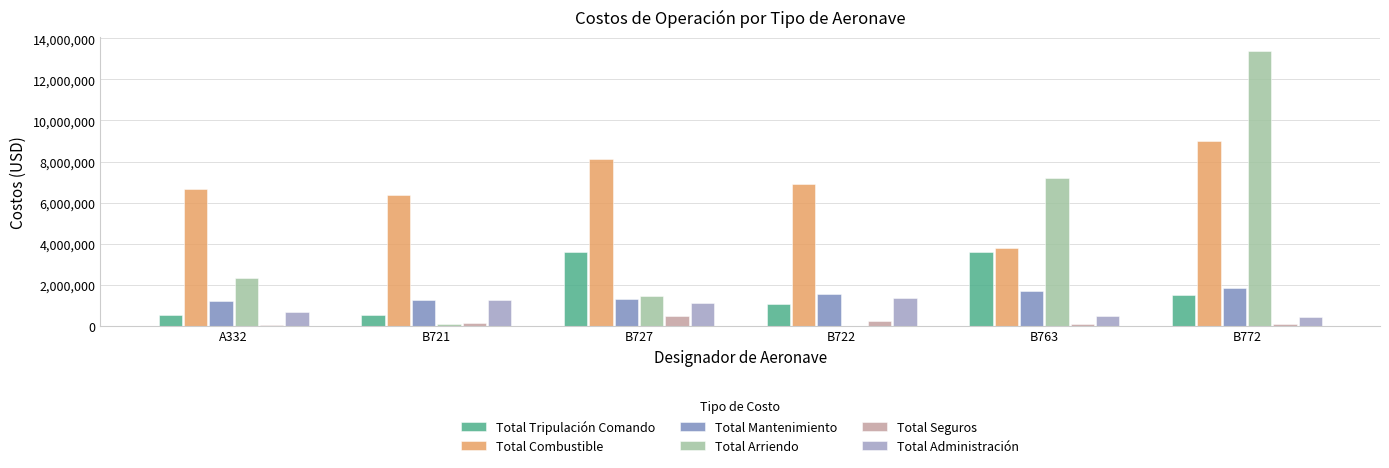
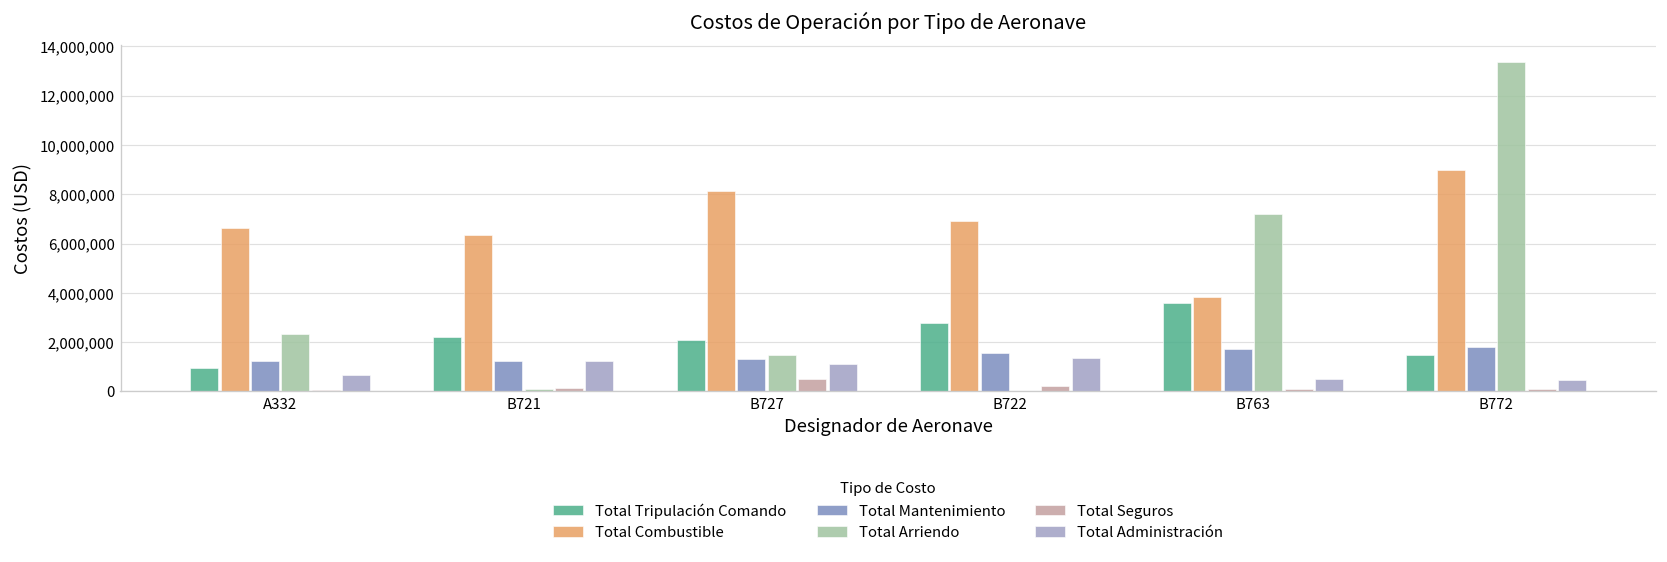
Total Tripulación Comando, A332: 500,000 -> 1,000,000
Total Tripulación Comando, B721: 500,000 -> 2,200,000
Total Tripulación Comando, B727: 3,600,000 -> 2,100,000
Total Tripulación Comando, B722: 1,100,000 -> 2,800,000
